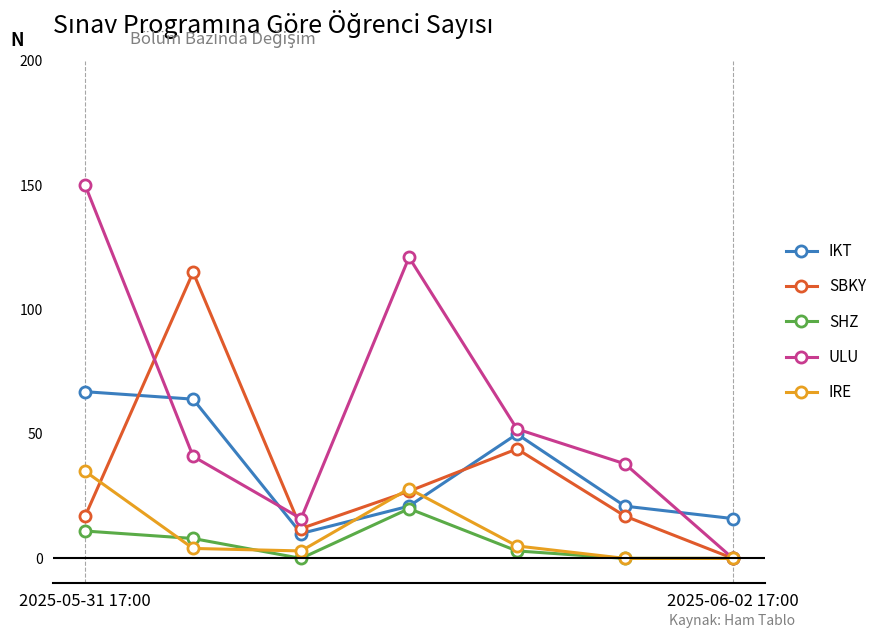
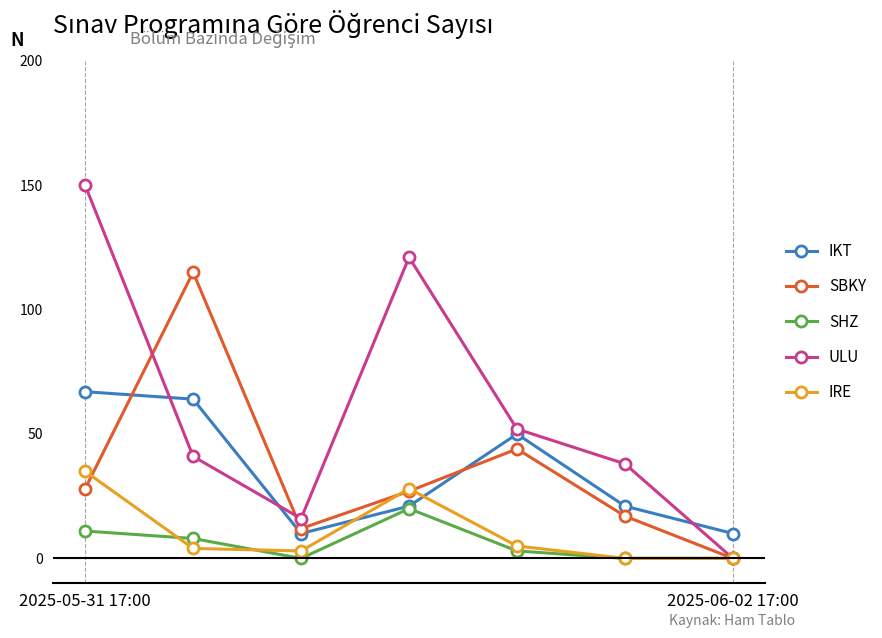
SBKY, 2025-05-31 17:00: 17 -> 28
IKT, 2025-06-02 17:00: 16 -> 10
